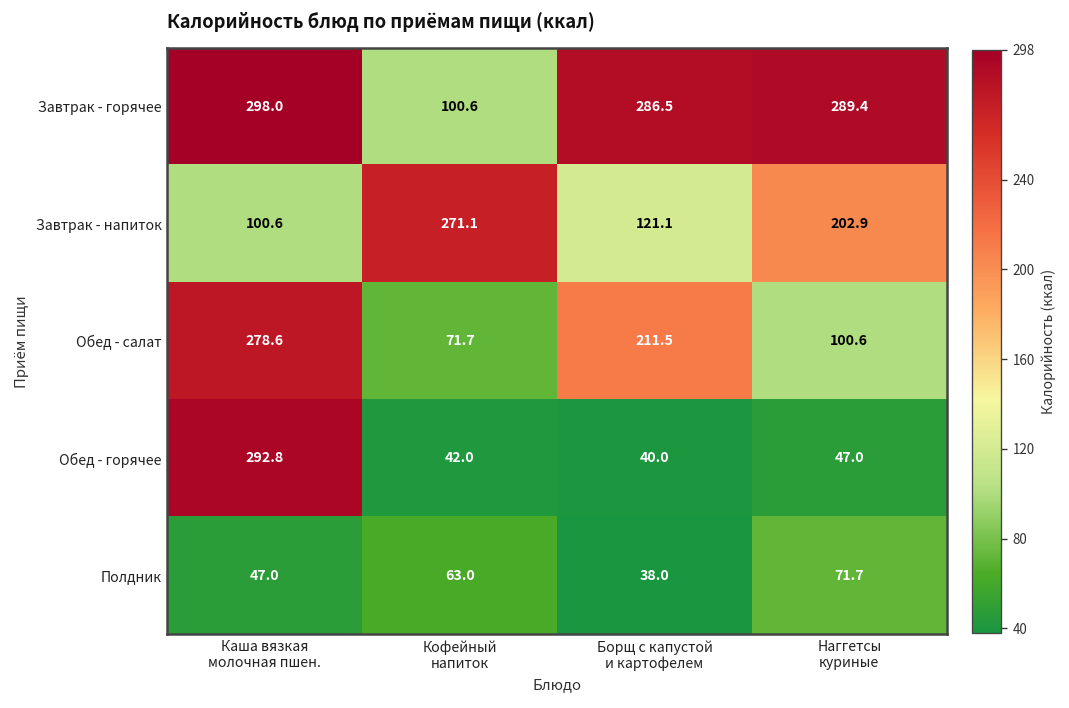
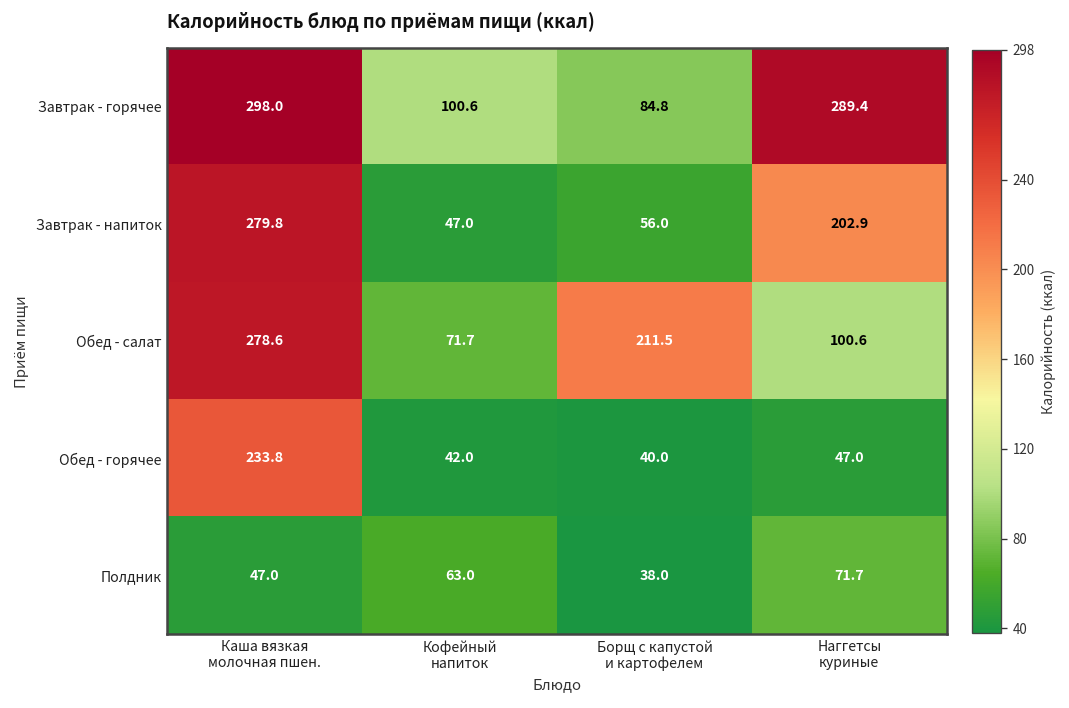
Завтрак - горячее, Борщ с капустой и картофелем: 286.5 -> 84.8
Завтрак - напиток, Каша вязкая молочная пшен.: 100.6 -> 279.8
Завтрак - напиток, Кофейный напиток: 271.1 -> 47.0
Завтрак - напиток, Борщ с капустой и картофелем: 121.1 -> 56.0
Обед - горячее, Каша вязкая молочная пшен.: 292.8 -> 233.8
